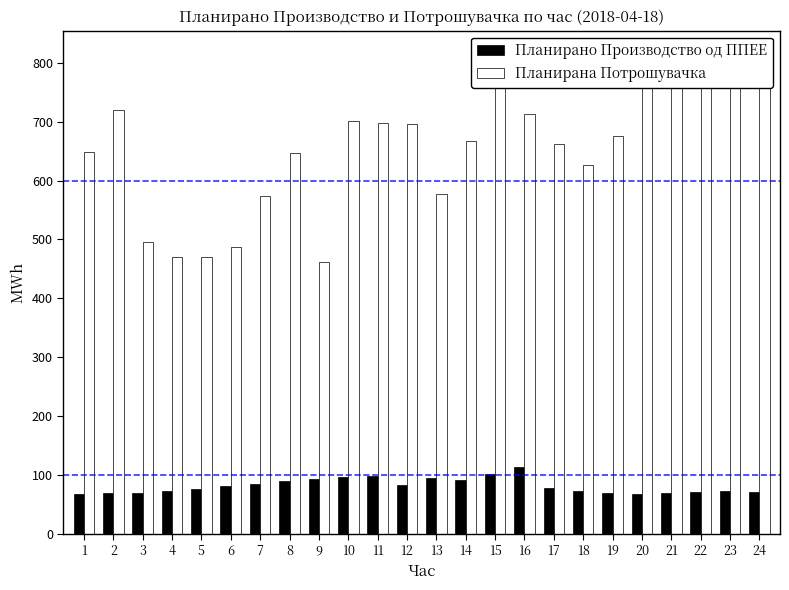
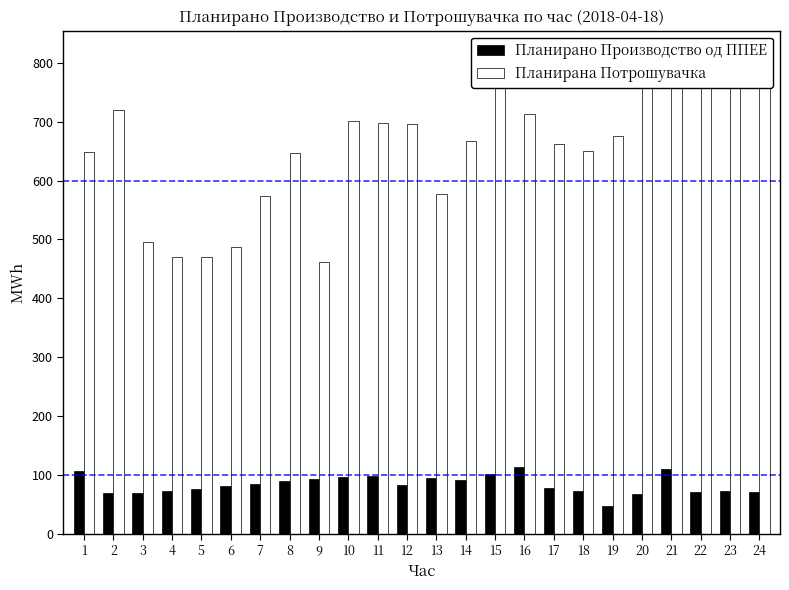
Планирано Производство од ППЕЕ, 1: 70 -> 110
Планирана Потрошувачка, 18: 630 -> 650
Планирано Производство од ППЕЕ, 19: 70 -> 50
Планирано Производство од ППЕЕ, 21: 70 -> 110
